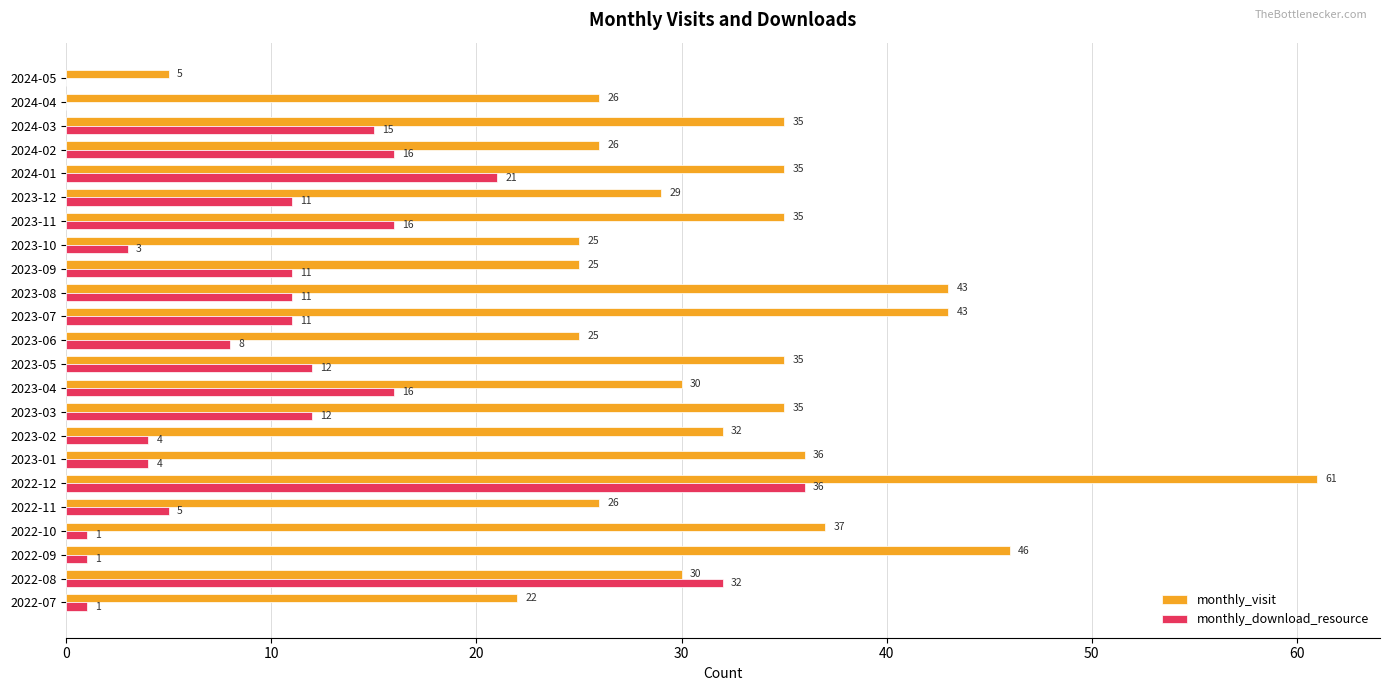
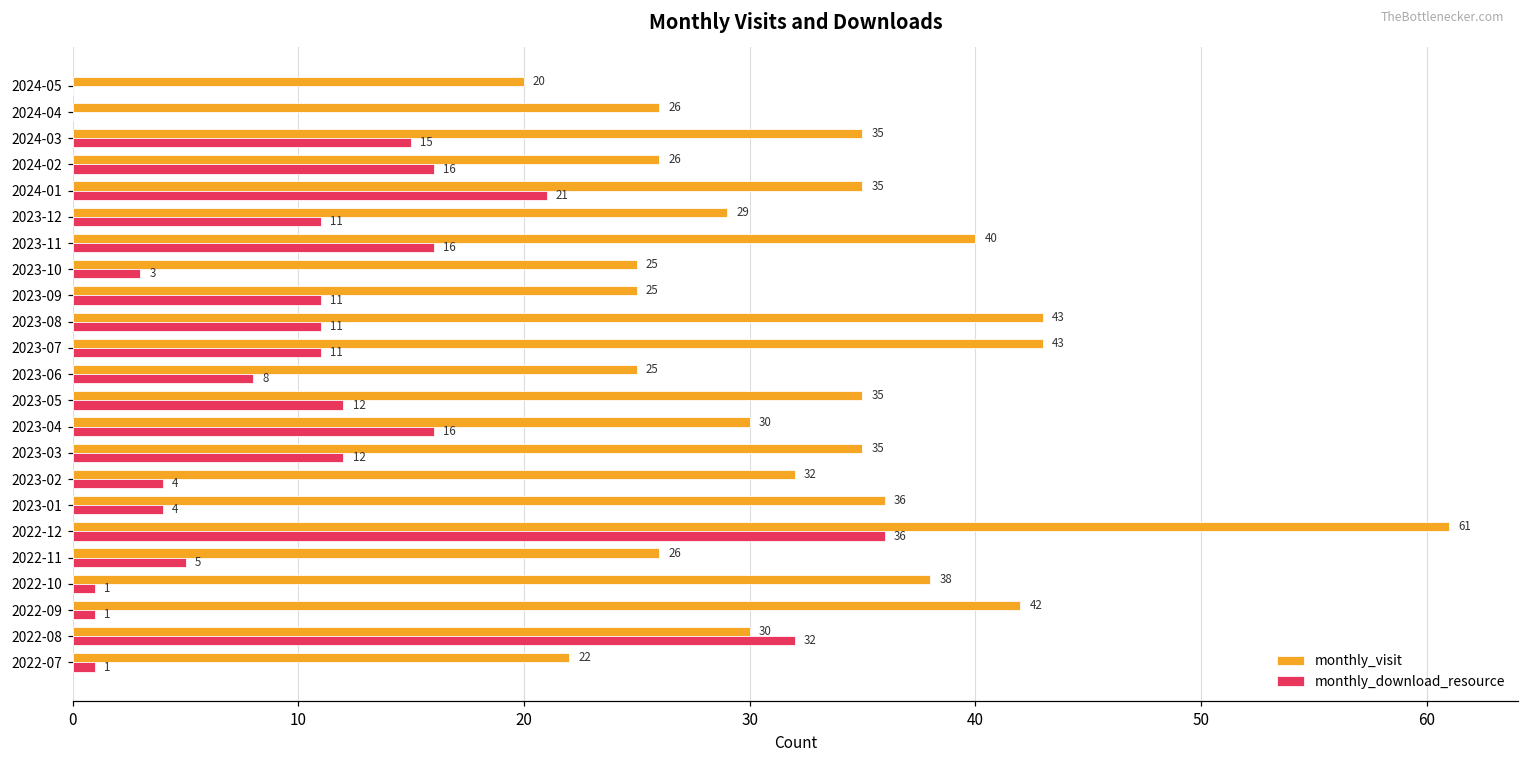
monthly_visit, 2024-05: 5 -> 20
monthly_visit, 2023-11: 35 -> 40
monthly_visit, 2022-10: 37 -> 38
monthly_visit, 2022-09: 46 -> 42
